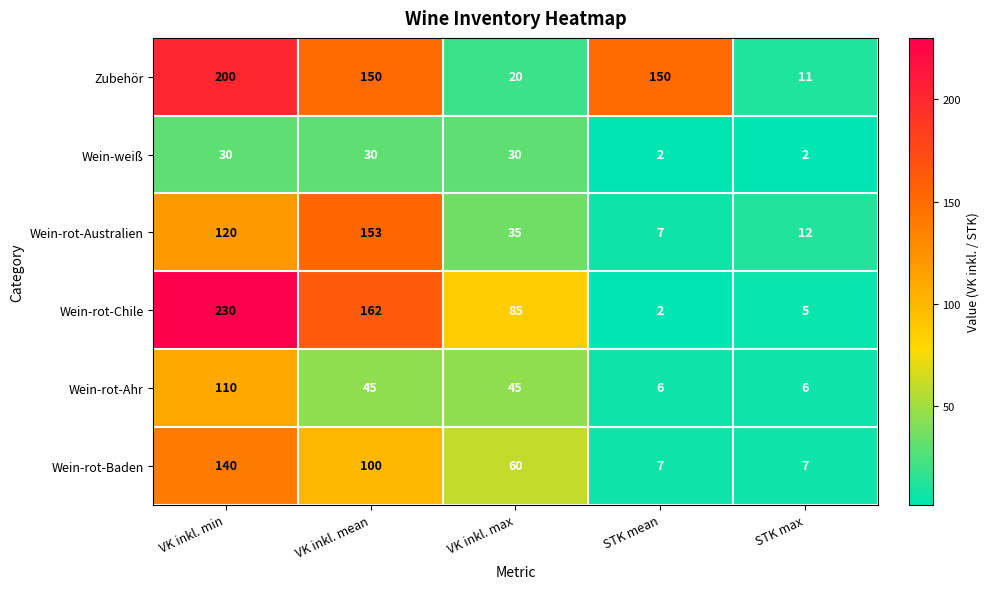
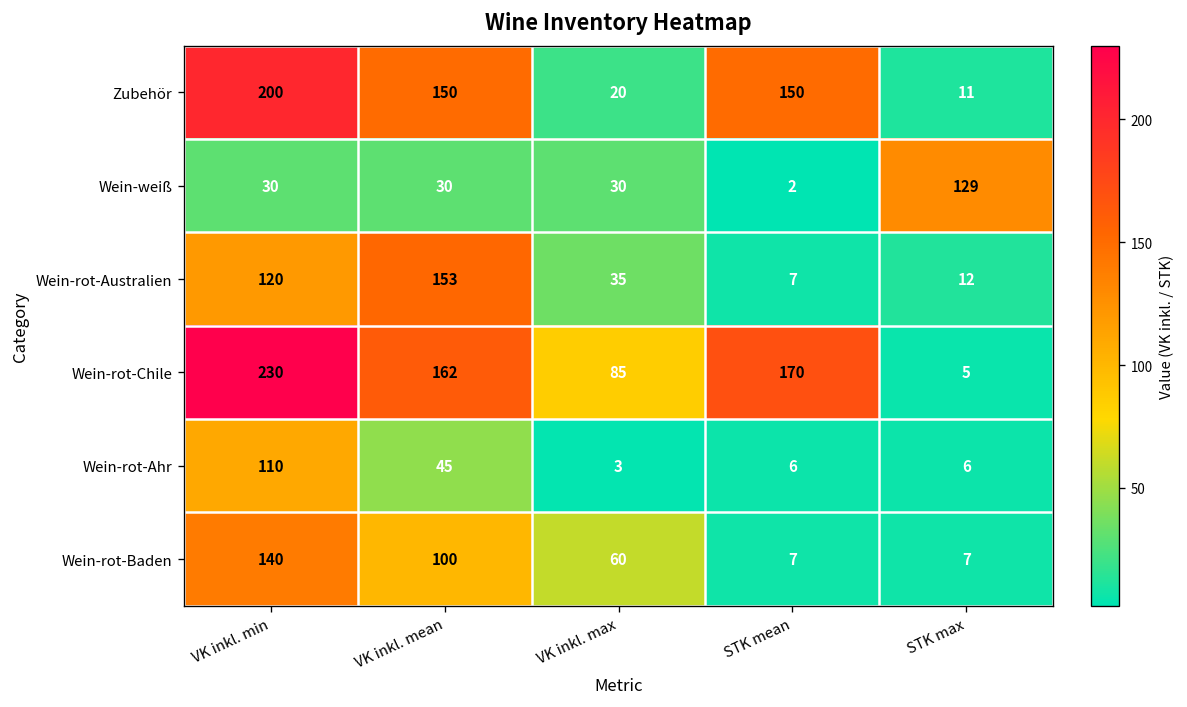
Wein-weiß, STK max: 2 -> 129
Wein-rot-Chile, STK mean: 2 -> 170
Wein-rot-Ahr, VK inkl. max: 45 -> 3
